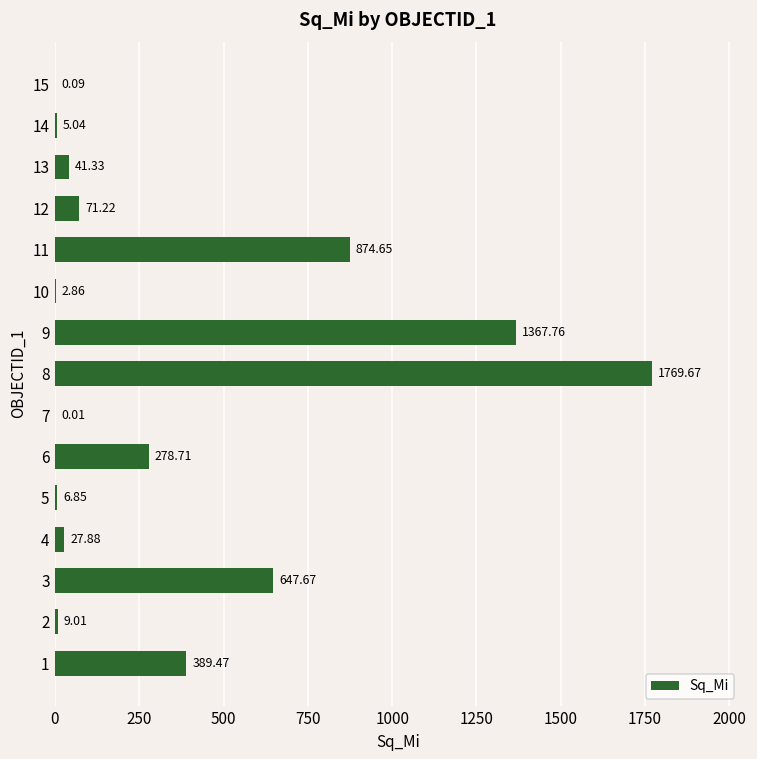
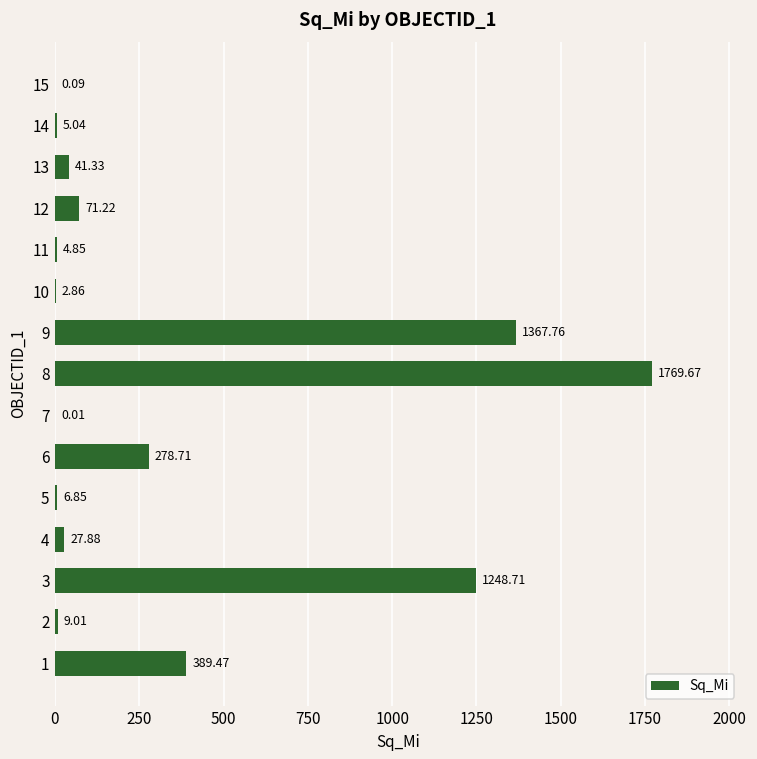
11: 874.65 -> 4.85
3: 647.67 -> 1248.71
